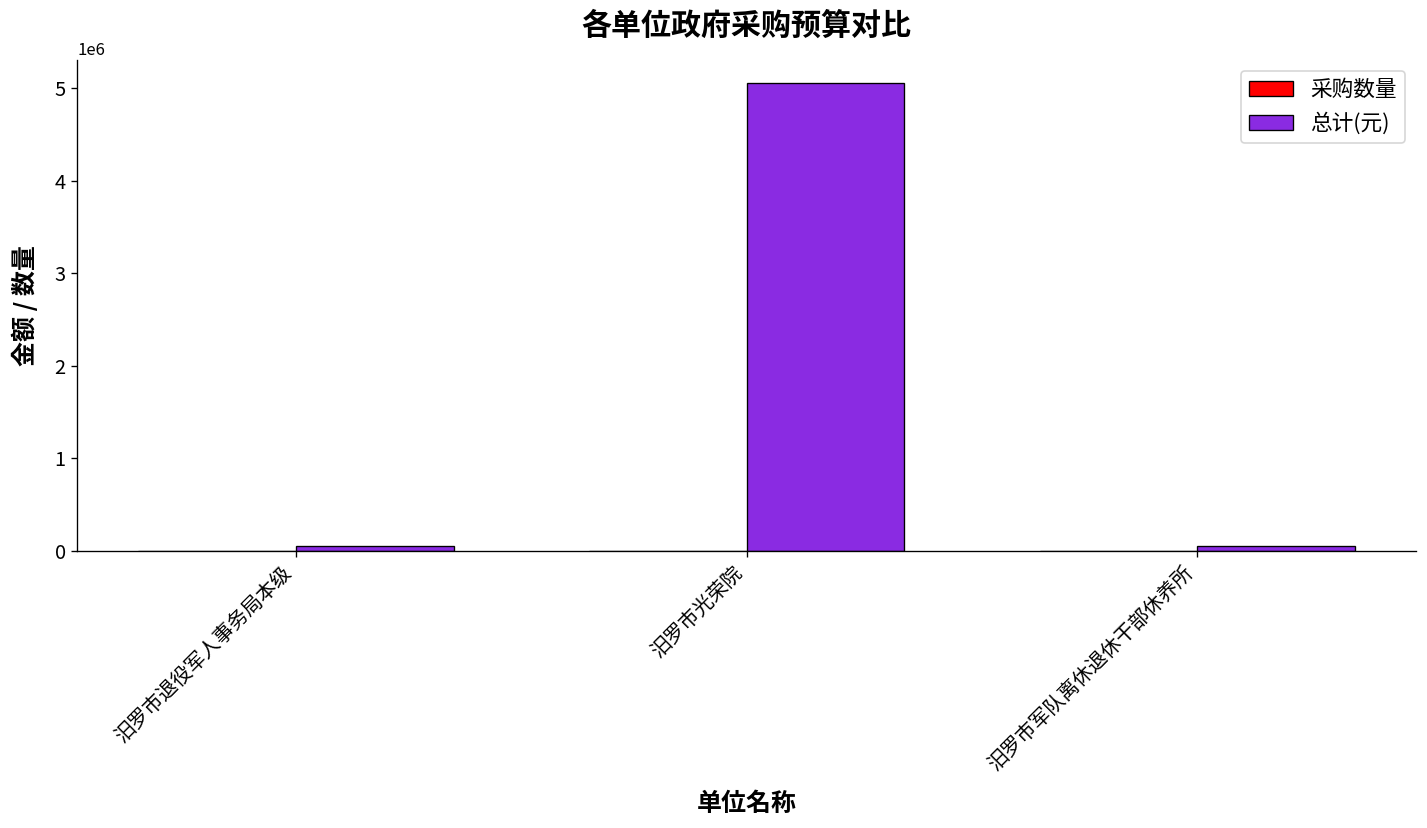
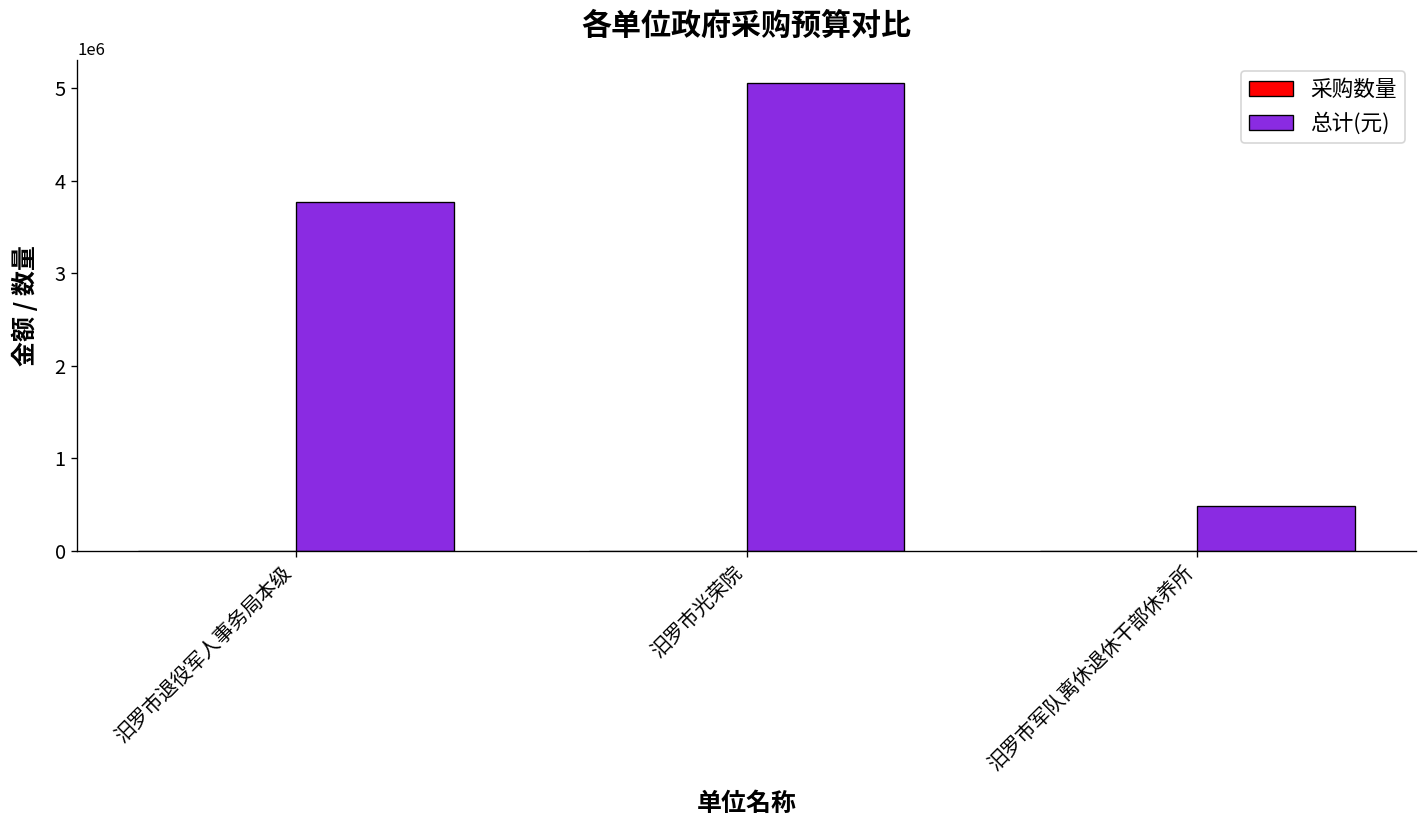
总计(元), 汨罗市退役军人事务局本级: 100000 -> 3800000
总计(元), 汨罗市军队离休退休干部休养所: 0 -> 500000
